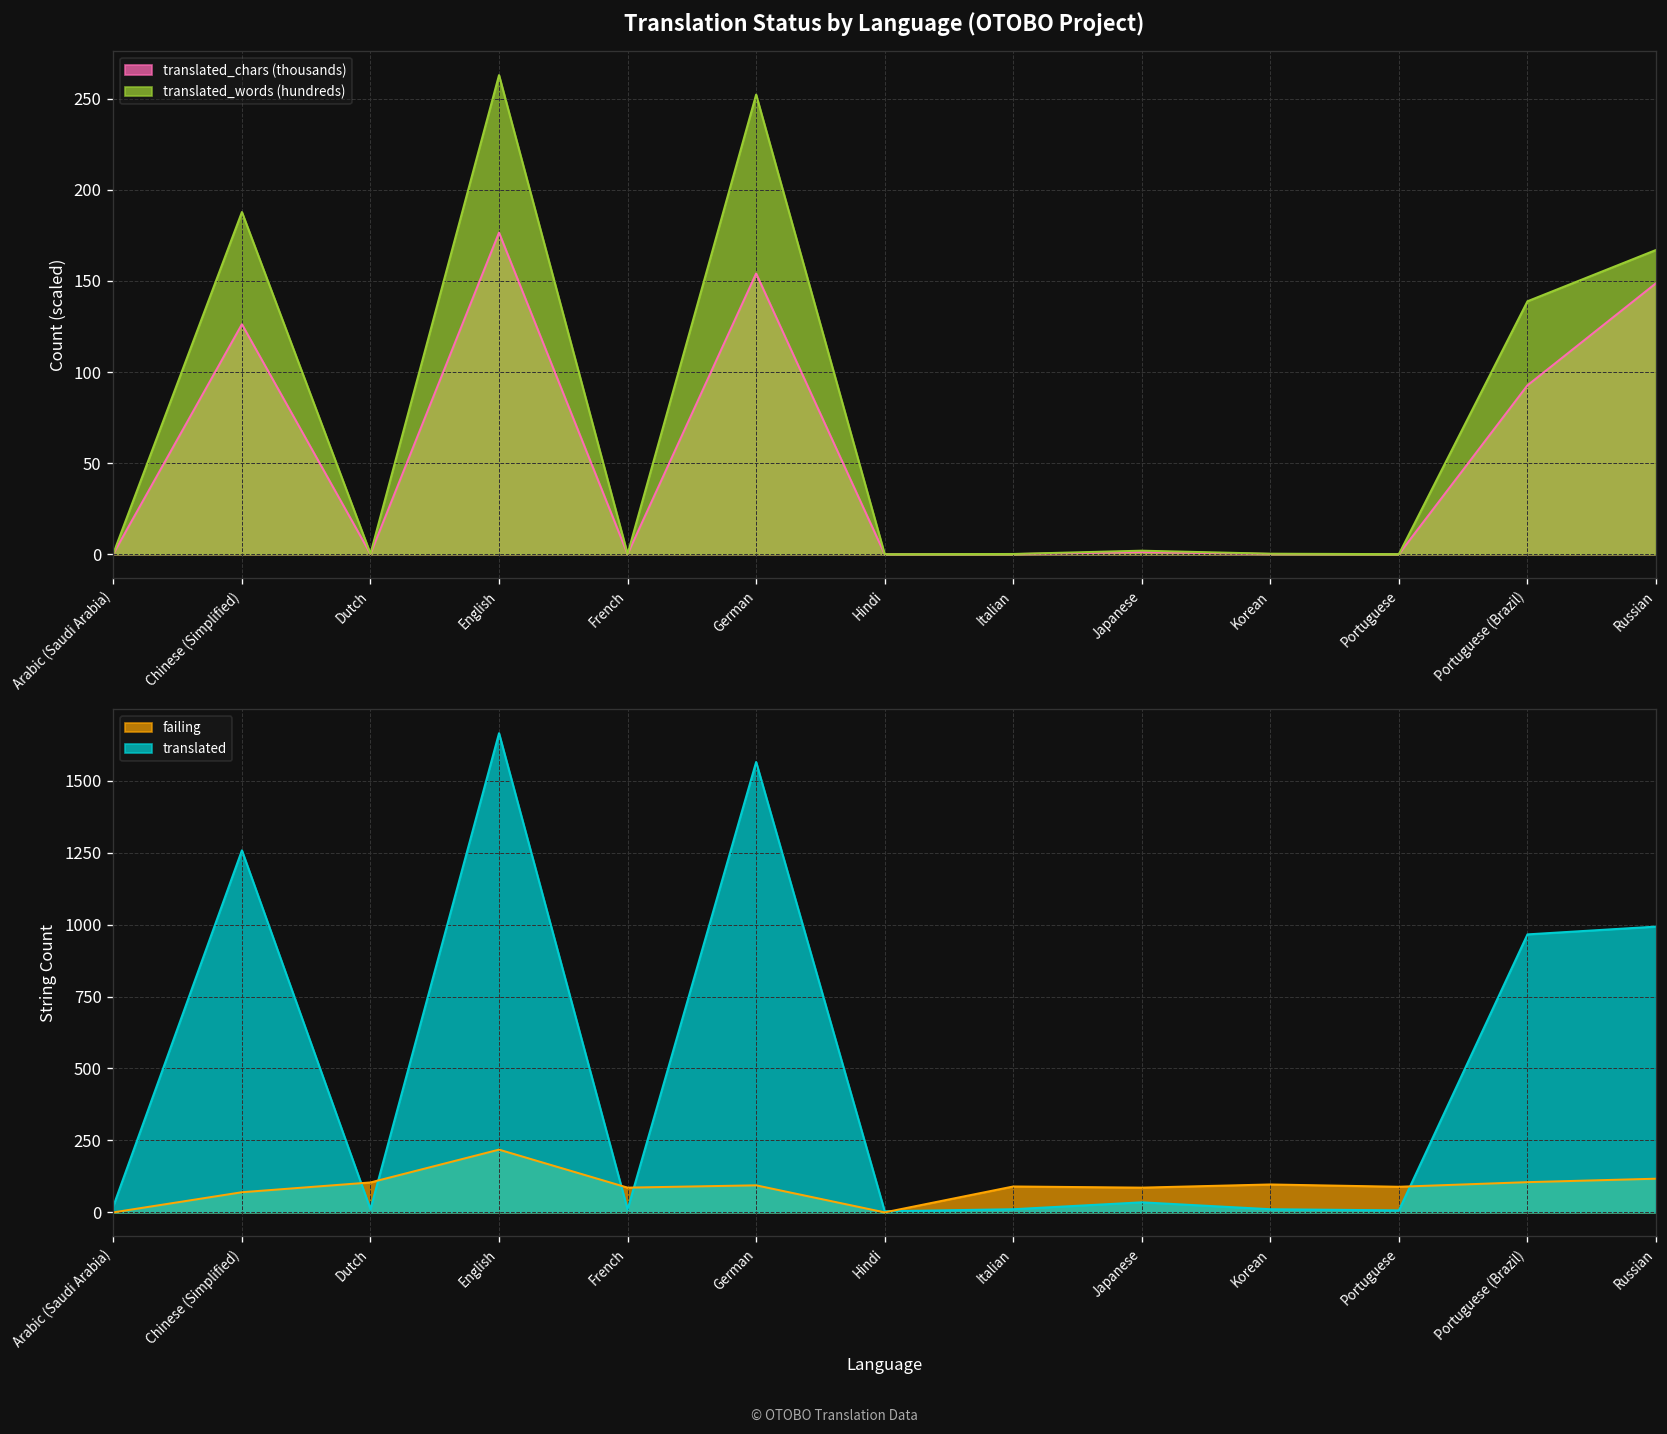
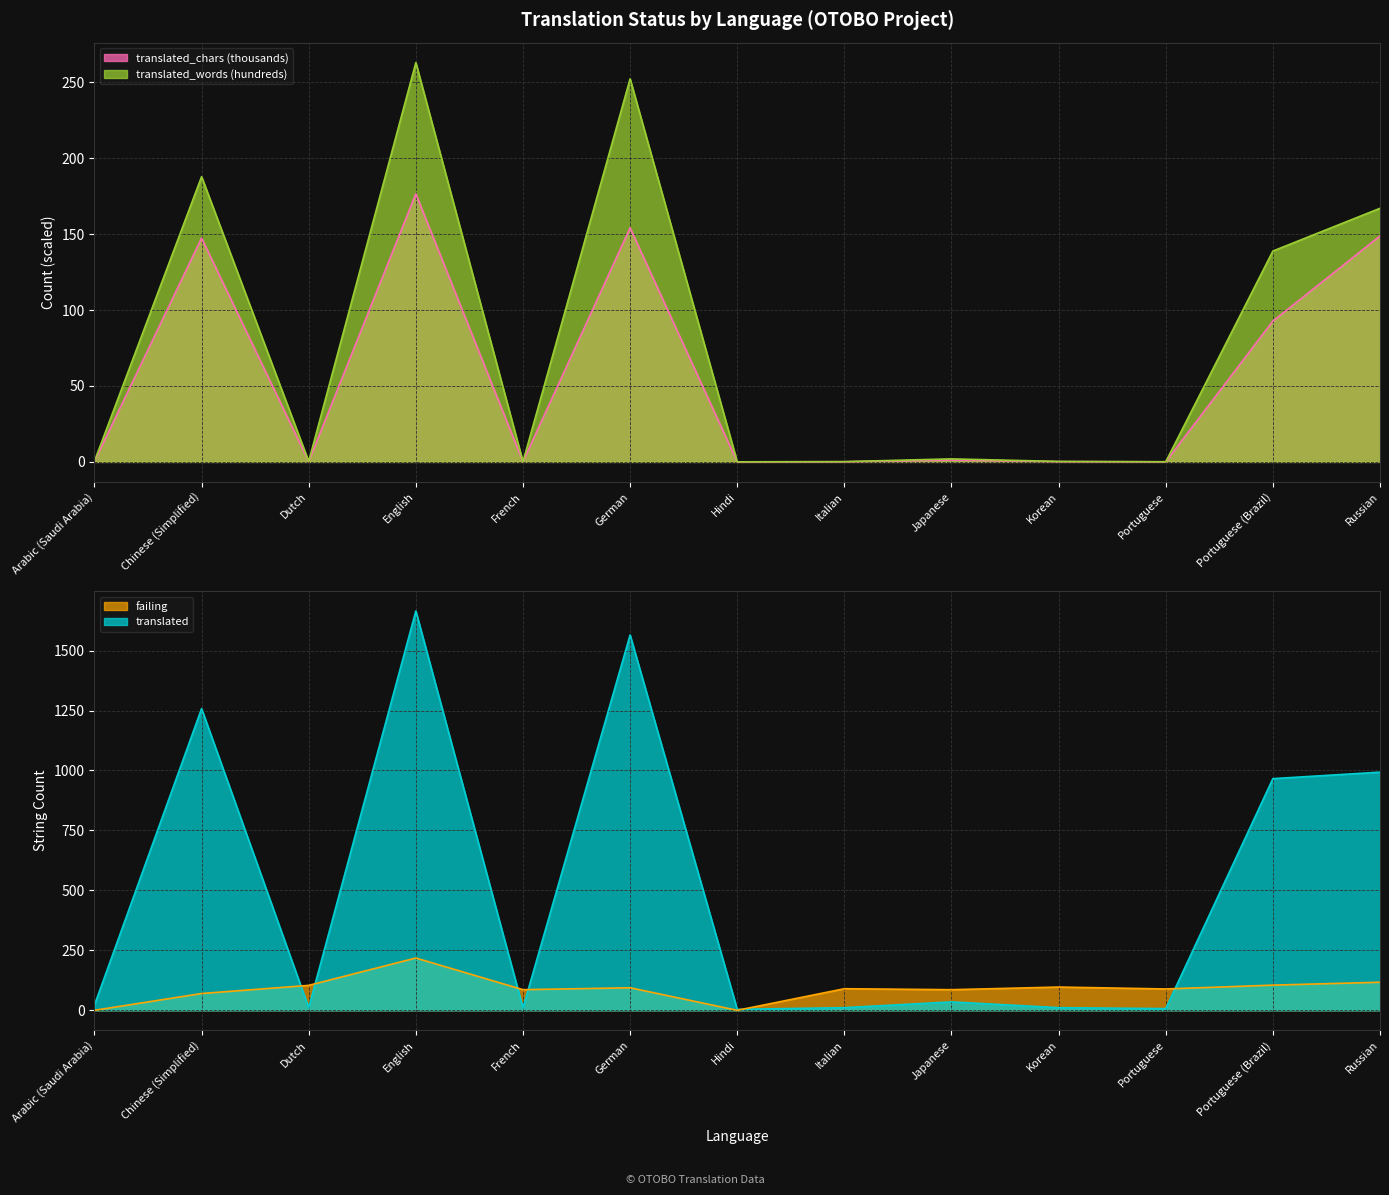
Translation Status by Language (OTOBO Project), translated_chars (thousands), Chinese (Simplified): 126 -> 147
